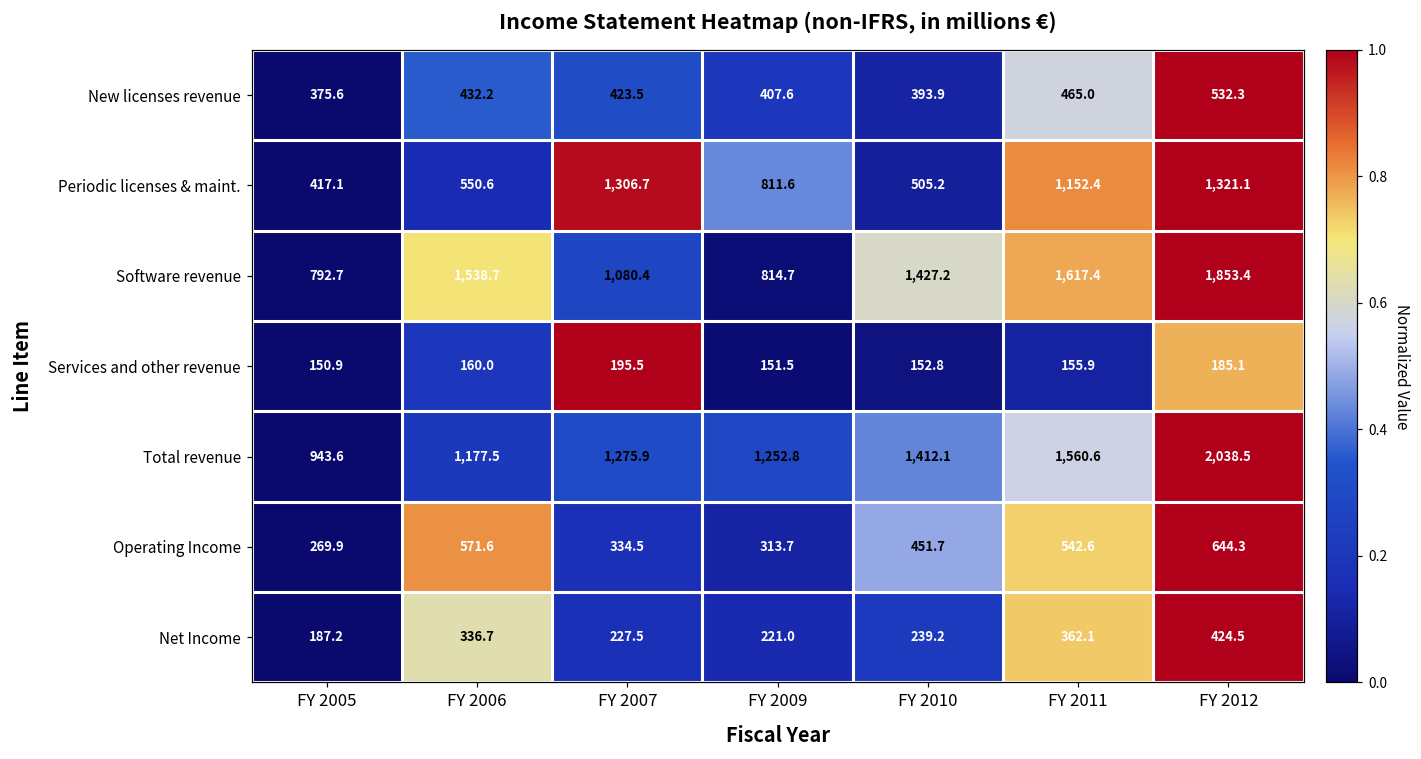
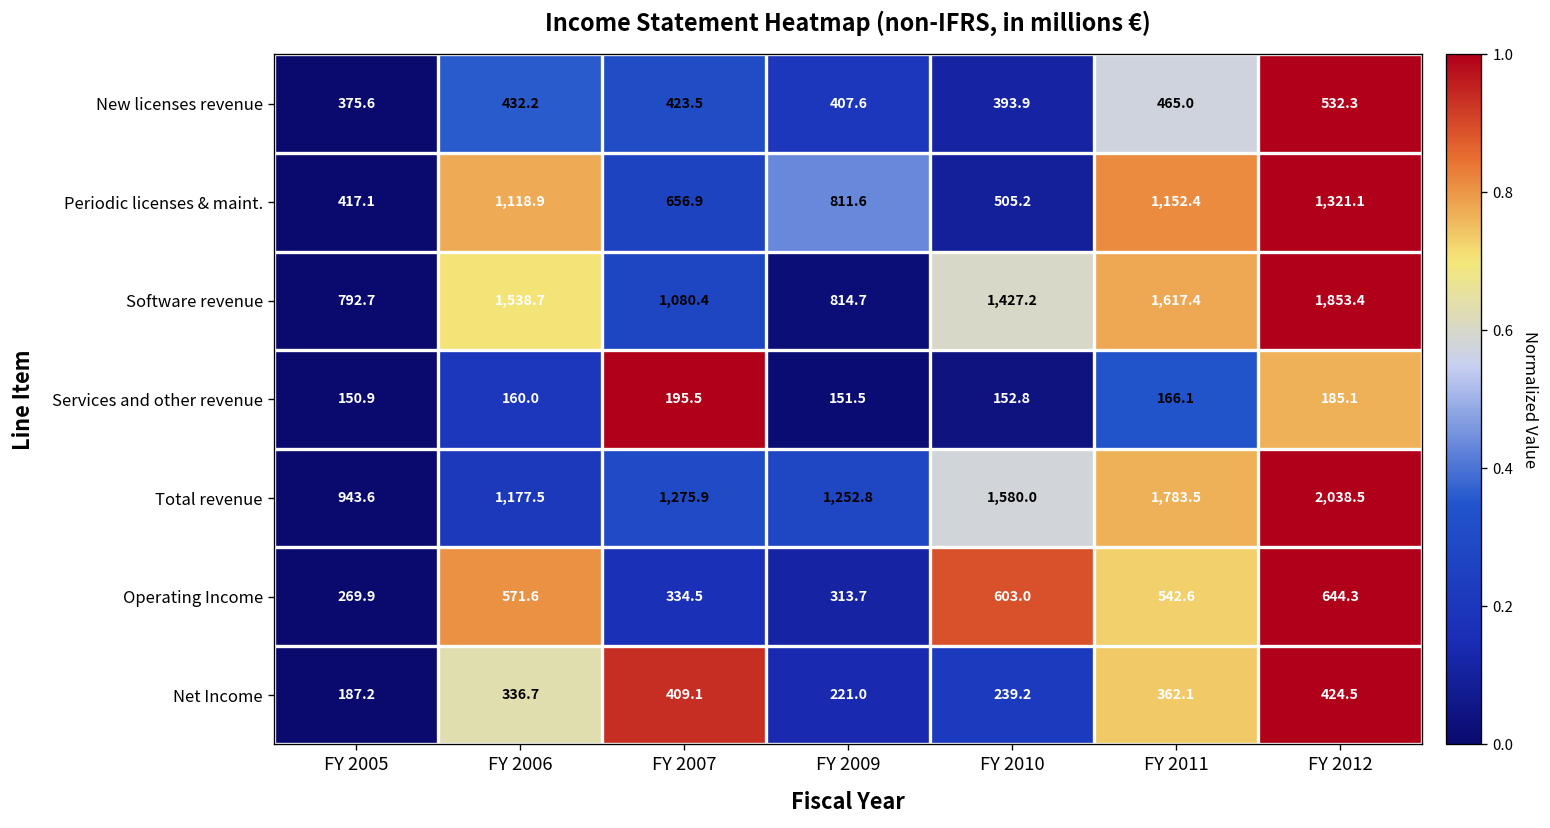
Periodic licenses & maint., FY 2006: 550.6 -> 1,118.9
Periodic licenses & maint., FY 2007: 1,306.7 -> 656.9
Services and other revenue, FY 2011: 155.9 -> 166.1
Total revenue, FY 2010: 1,412.1 -> 1,580.0
Total revenue, FY 2011: 1,560.6 -> 1,783.5
Operating Income, FY 2010: 451.7 -> 603.0
Net Income, FY 2007: 227.5 -> 409.1
